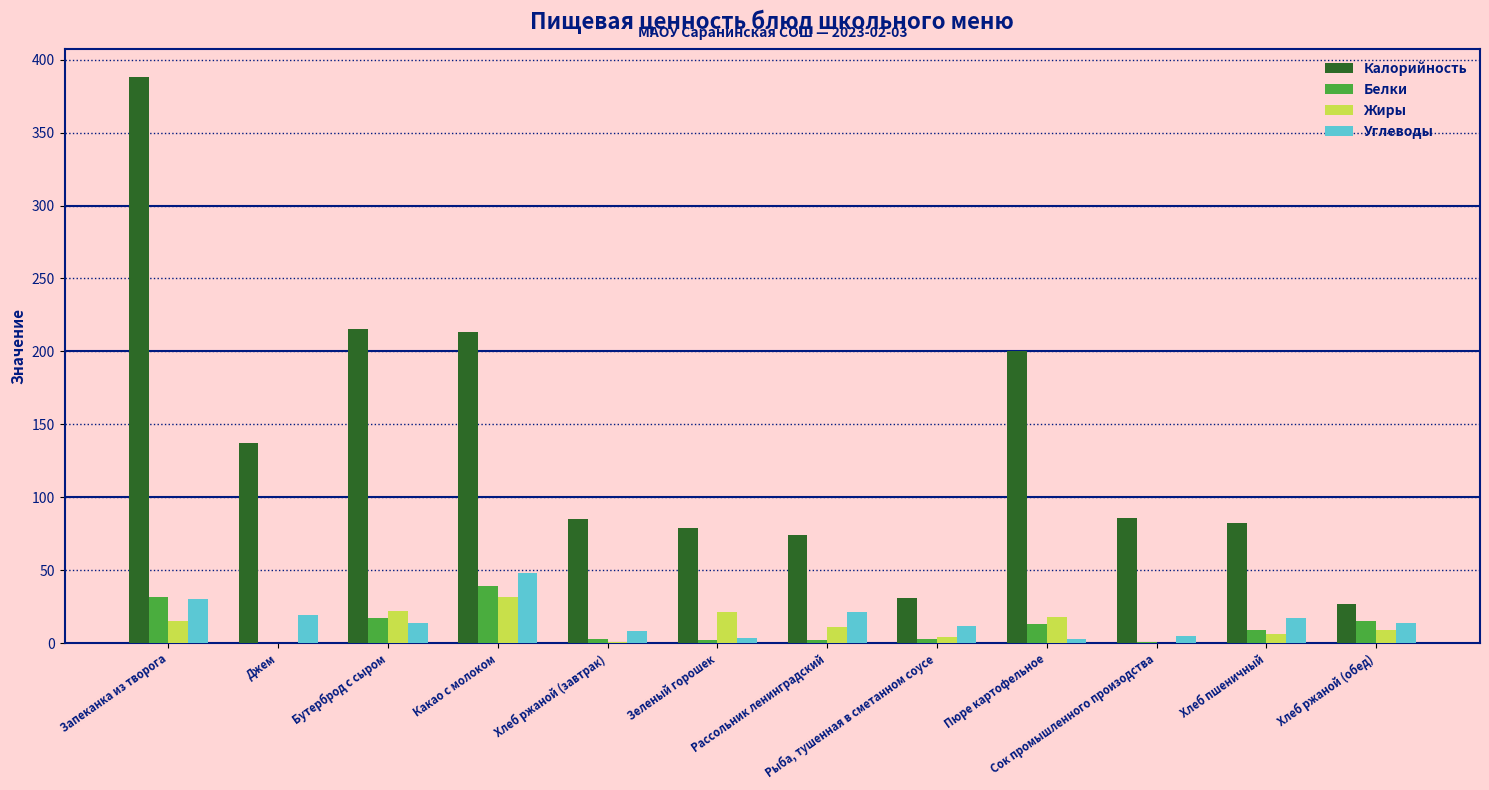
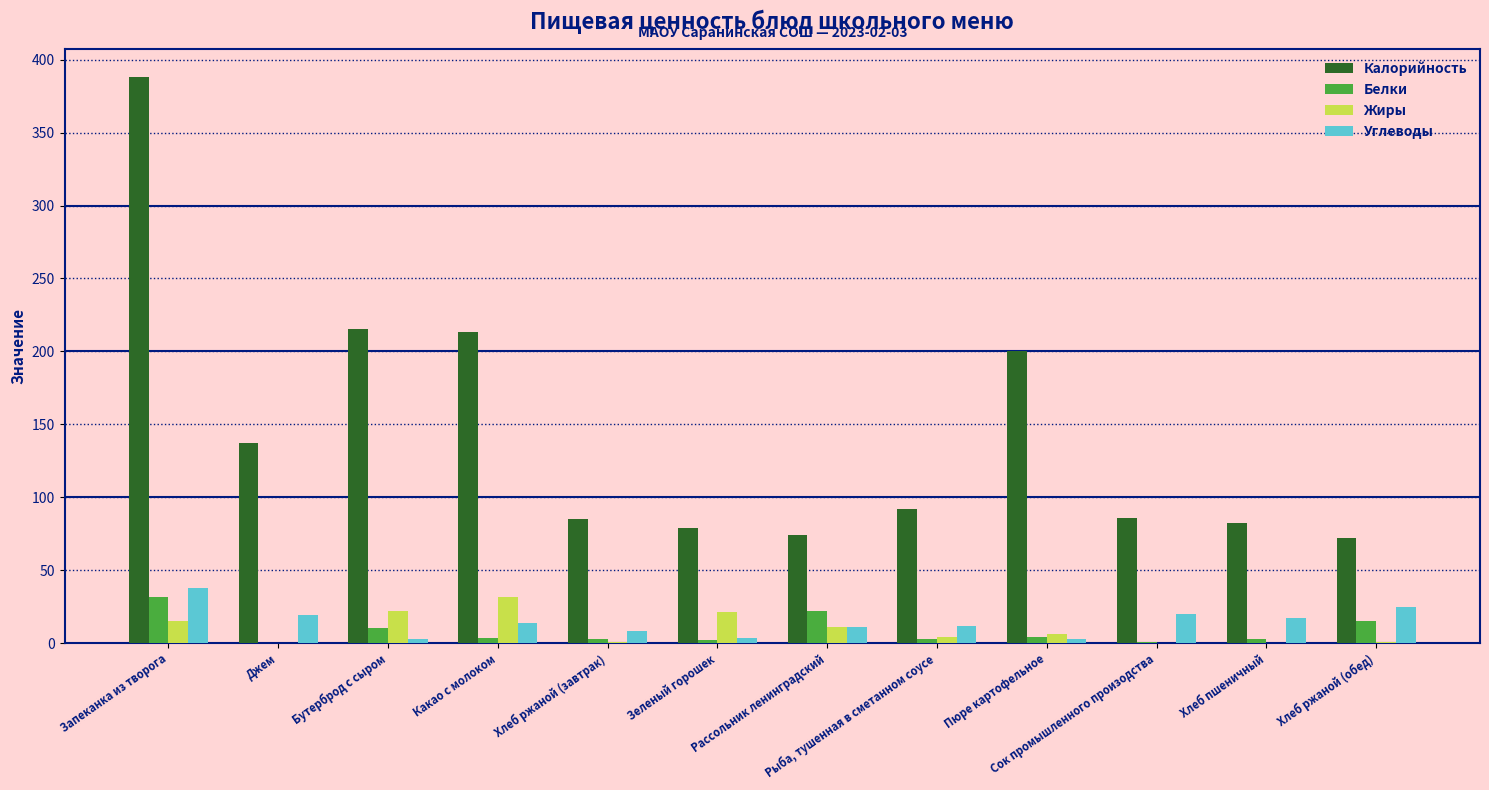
Углеводы, Запеканка из творога: 30 -> 38
Белки, Бутерброд с сыром: 17 -> 10
Углеводы, Бутерброд с сыром: 14 -> 3
Белки, Какао с молоком: 39 -> 3
Углеводы, Какао с молоком: 48 -> 14
Белки, Рассольник ленинградский: 2 -> 22
Углеводы, Рассольник ленинградский: 21 -> 11
Калорийность, Рыба, тушенная в сметанном соусе: 31 -> 92
Белки, Пюре картофельное: 13 -> 4
Жиры, Пюре картофельное: 18 -> 6
Углеводы, Сок промышленного произодства: 5 -> 20
Белки, Хлеб пшеничный: 9 -> 3
Жиры, Хлеб пшеничный: 6 -> 0
Калорийность, Хлеб ржаной (обед): 27 -> 72
Жиры, Хлеб ржаной (обед): 9 -> 1
Углеводы, Хлеб ржаной (обед): 14 -> 25
